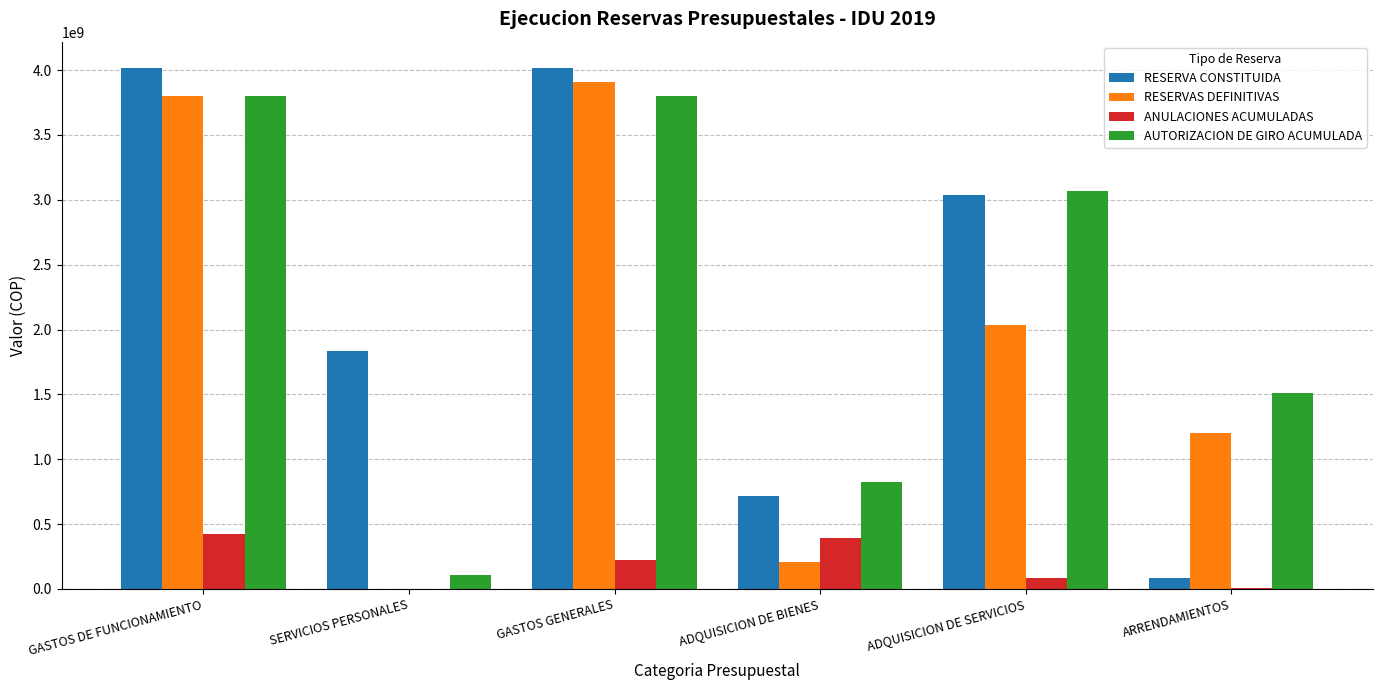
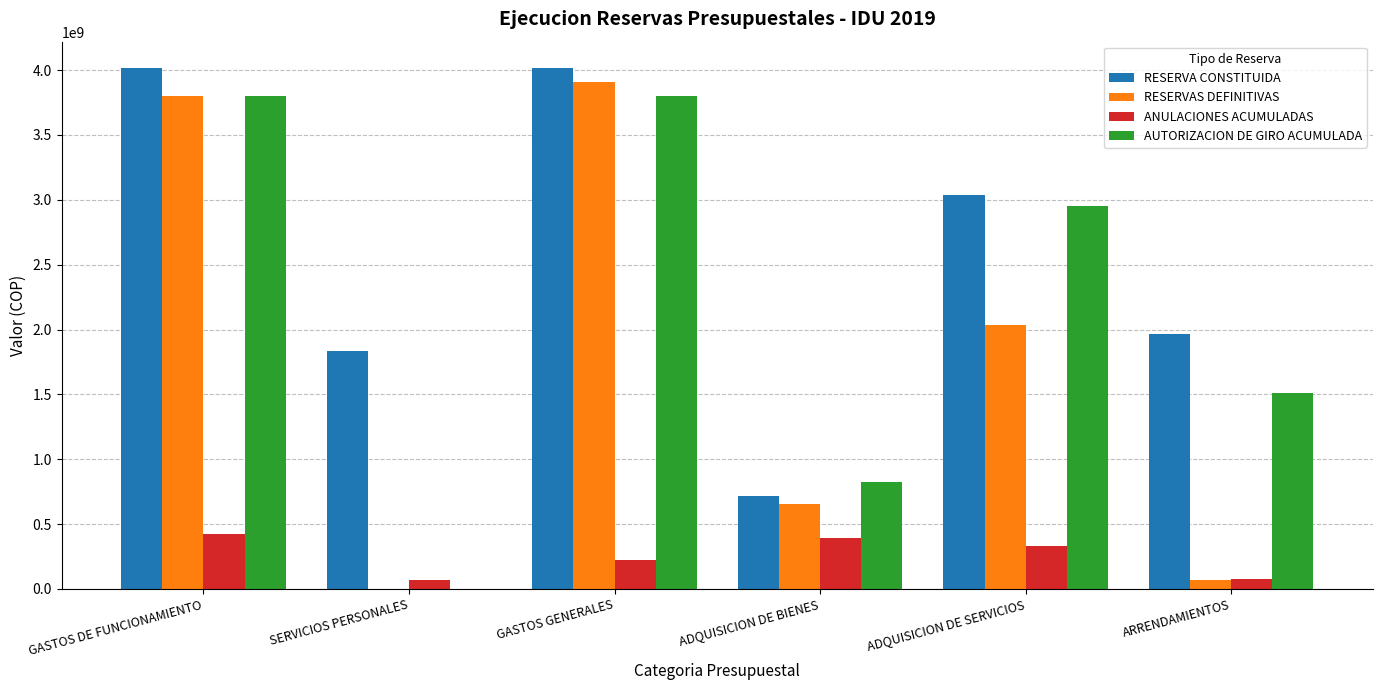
ANULACIONES ACUMULADAS, SERVICIOS PERSONALES: 0 -> 70000000
AUTORIZACION DE GIRO ACUMULADA, SERVICIOS PERSONALES: 100000000 -> 0
RESERVAS DEFINITIVAS, ADQUISICION DE BIENES: 210000000 -> 660000000
ANULACIONES ACUMULADAS, ADQUISICION DE SERVICIOS: 80000000 -> 330000000
AUTORIZACION DE GIRO ACUMULADA, ADQUISICION DE SERVICIOS: 3070000000 -> 2960000000
RESERVA CONSTITUIDA, ARRENDAMIENTOS: 80000000 -> 1960000000
RESERVAS DEFINITIVAS, ARRENDAMIENTOS: 1200000000 -> 70000000
ANULACIONES ACUMULADAS, ARRENDAMIENTOS: 10000000 -> 80000000
